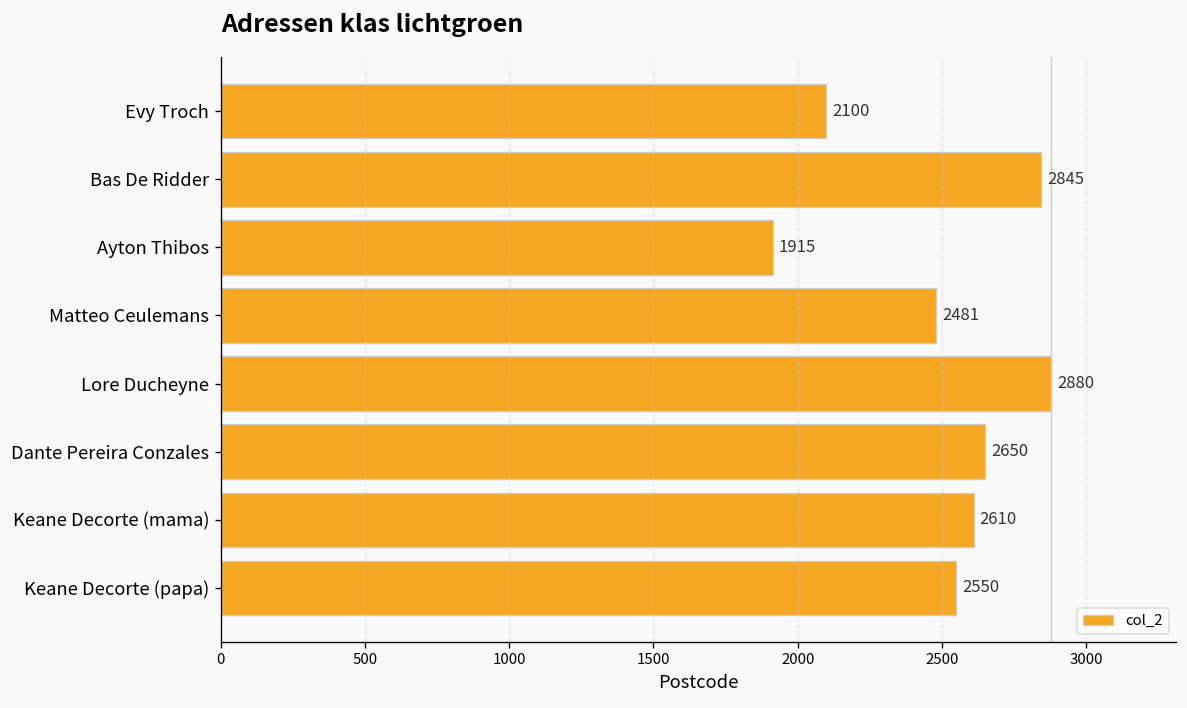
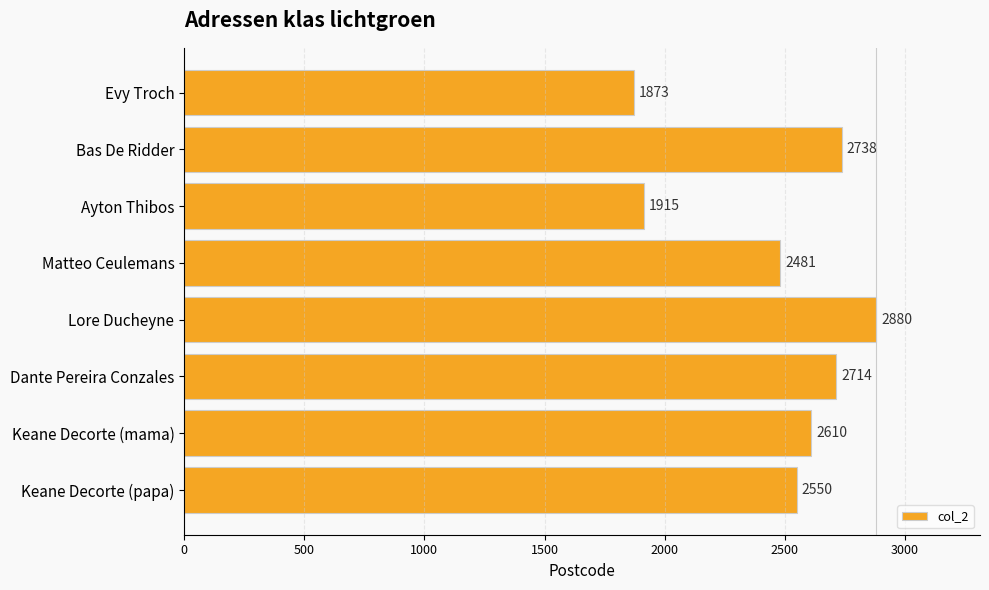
Evy Troch: 2100 -> 1873
Bas De Ridder: 2845 -> 2738
Dante Pereira Conzales: 2650 -> 2714
